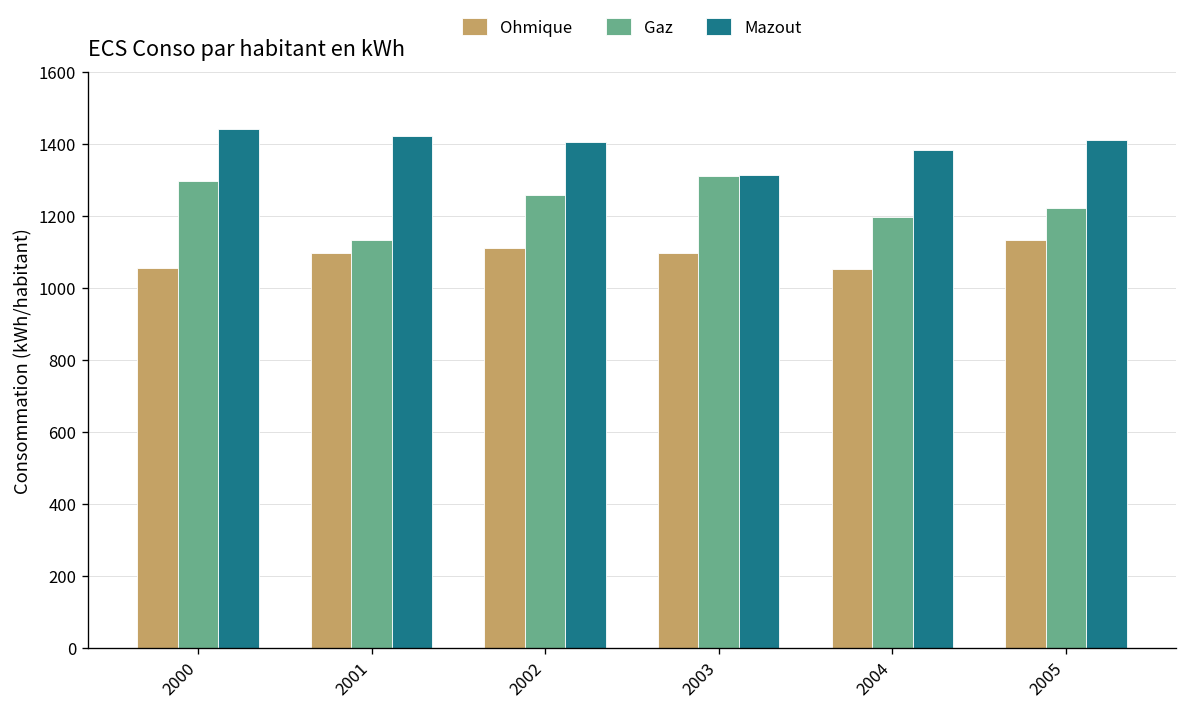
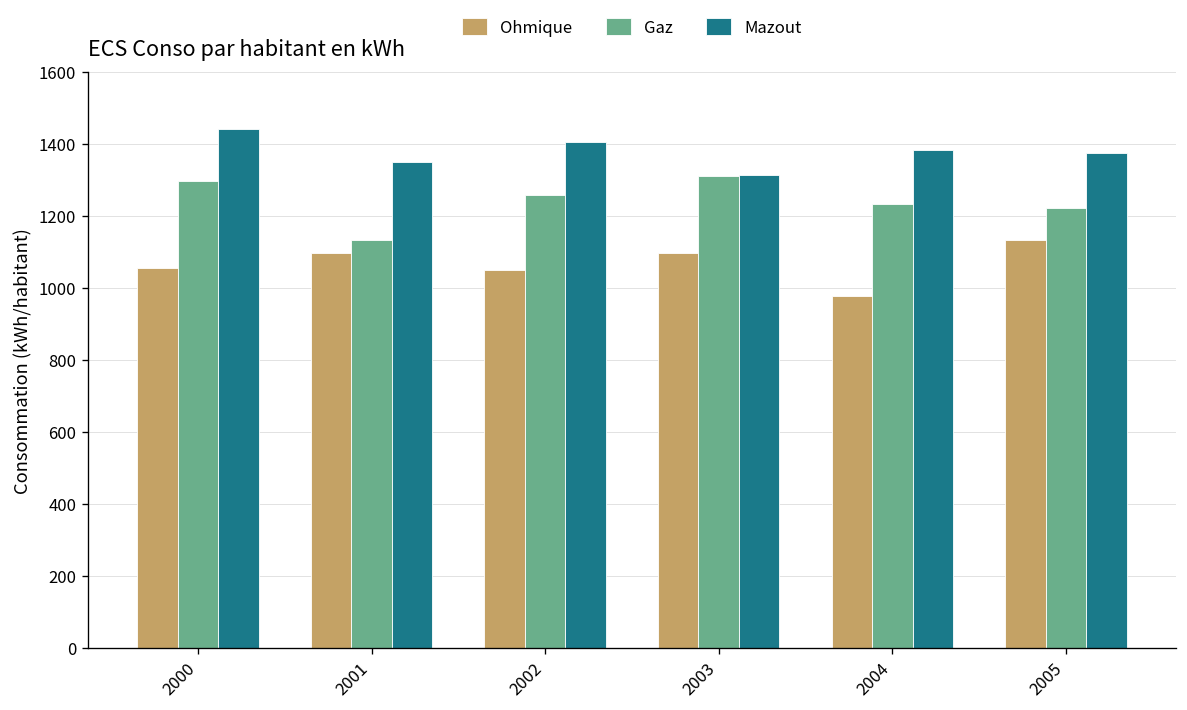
Mazout, 2001: 1420 -> 1350
Ohmique, 2002: 1110 -> 1050
Ohmique, 2004: 1050 -> 980
Gaz, 2004: 1200 -> 1230
Mazout, 2005: 1410 -> 1380
